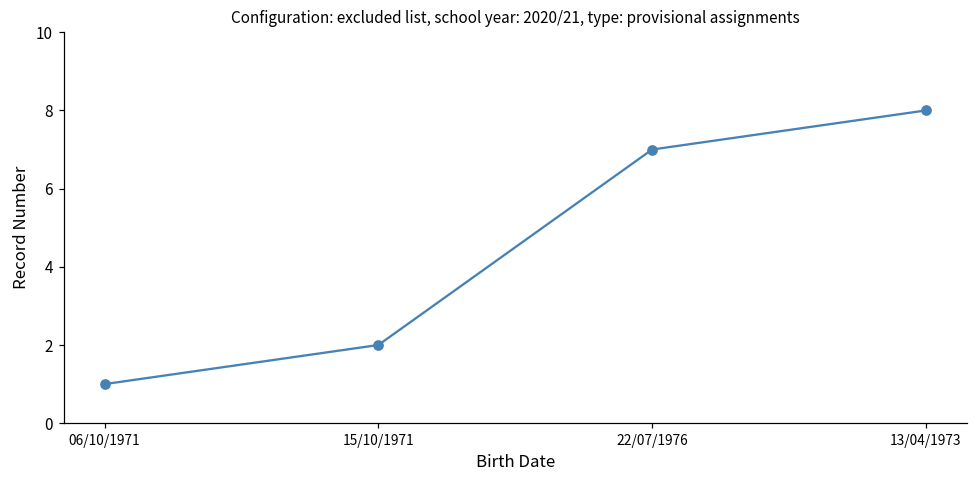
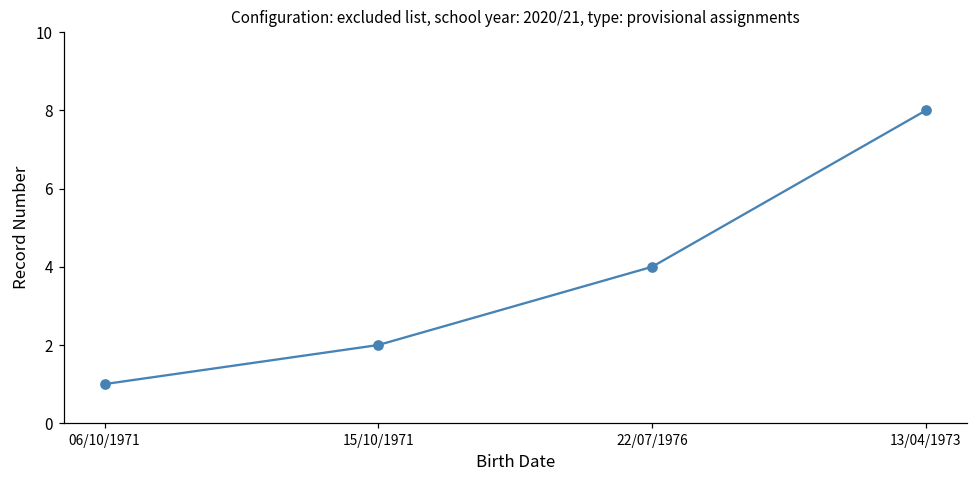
22/07/1976: 7 -> 4
